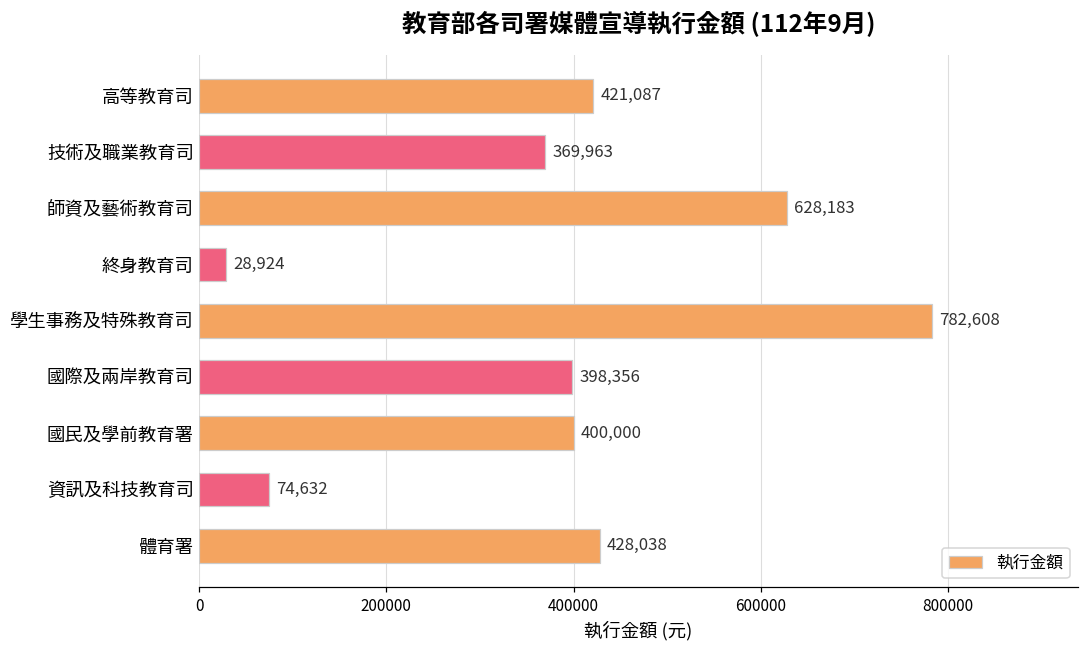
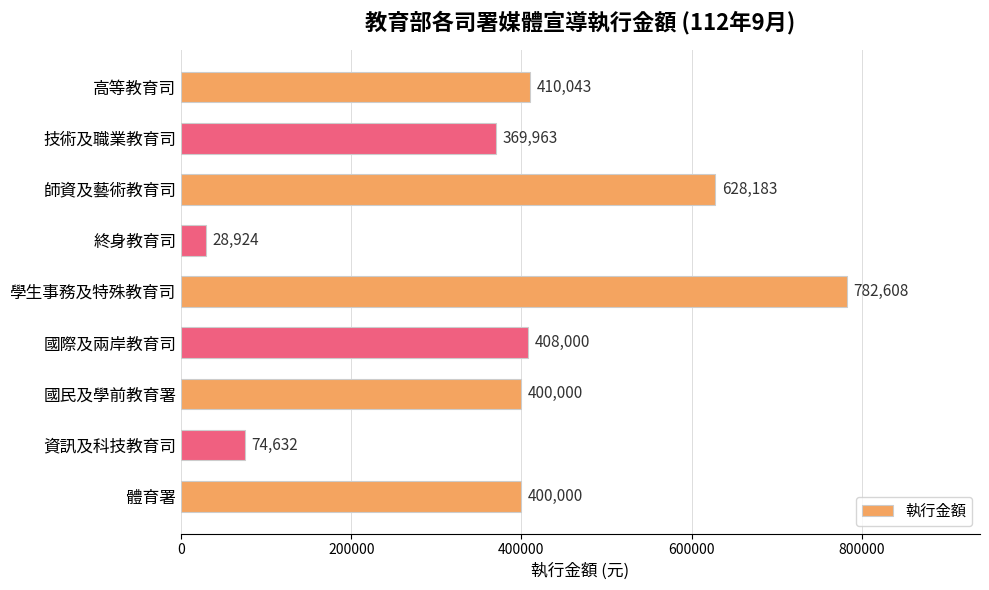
高等教育司: 421,087 -> 410,043
國際及兩岸教育司: 398,356 -> 408,000
體育署: 428,038 -> 400,000
